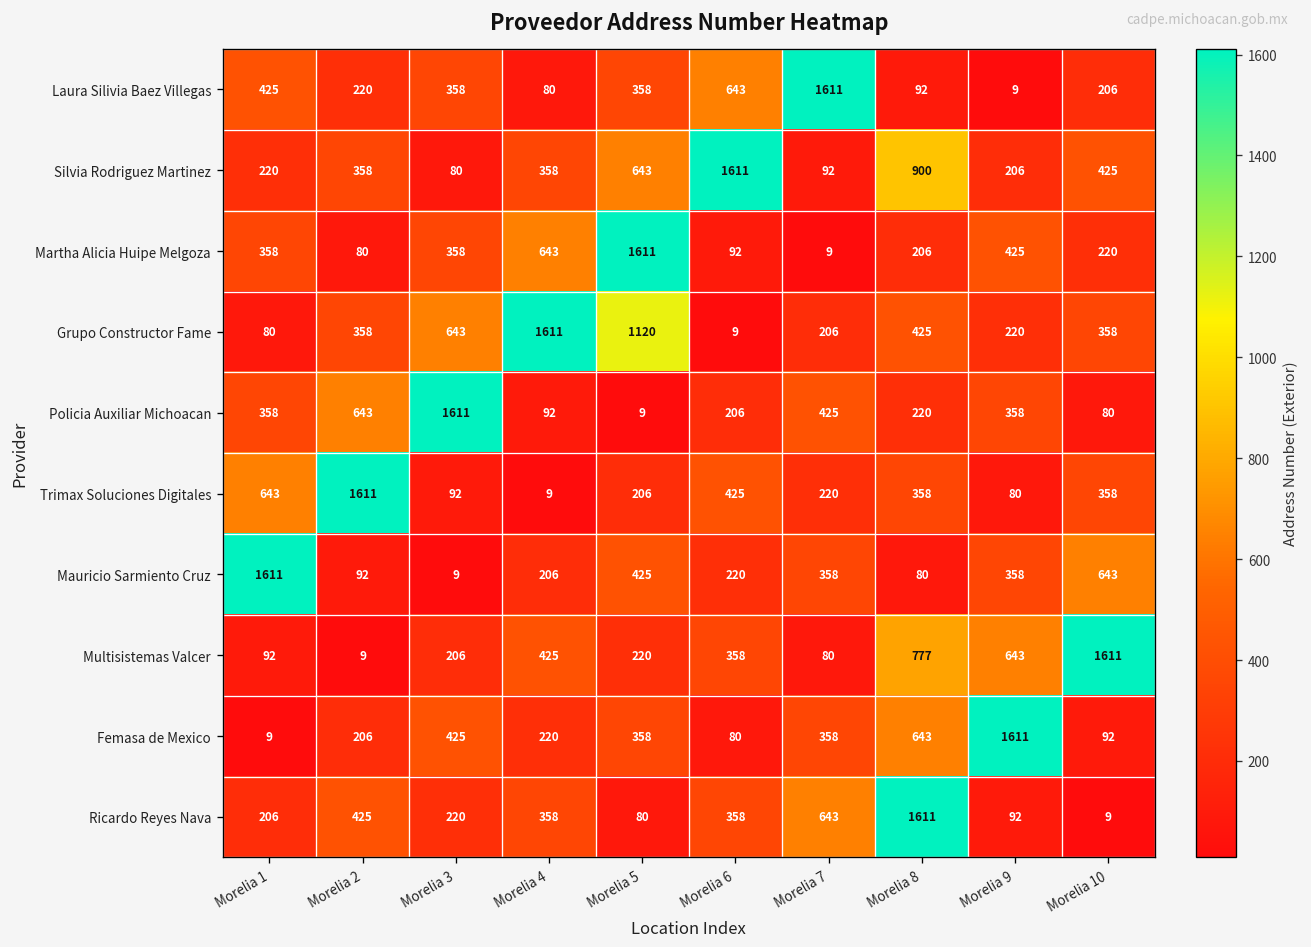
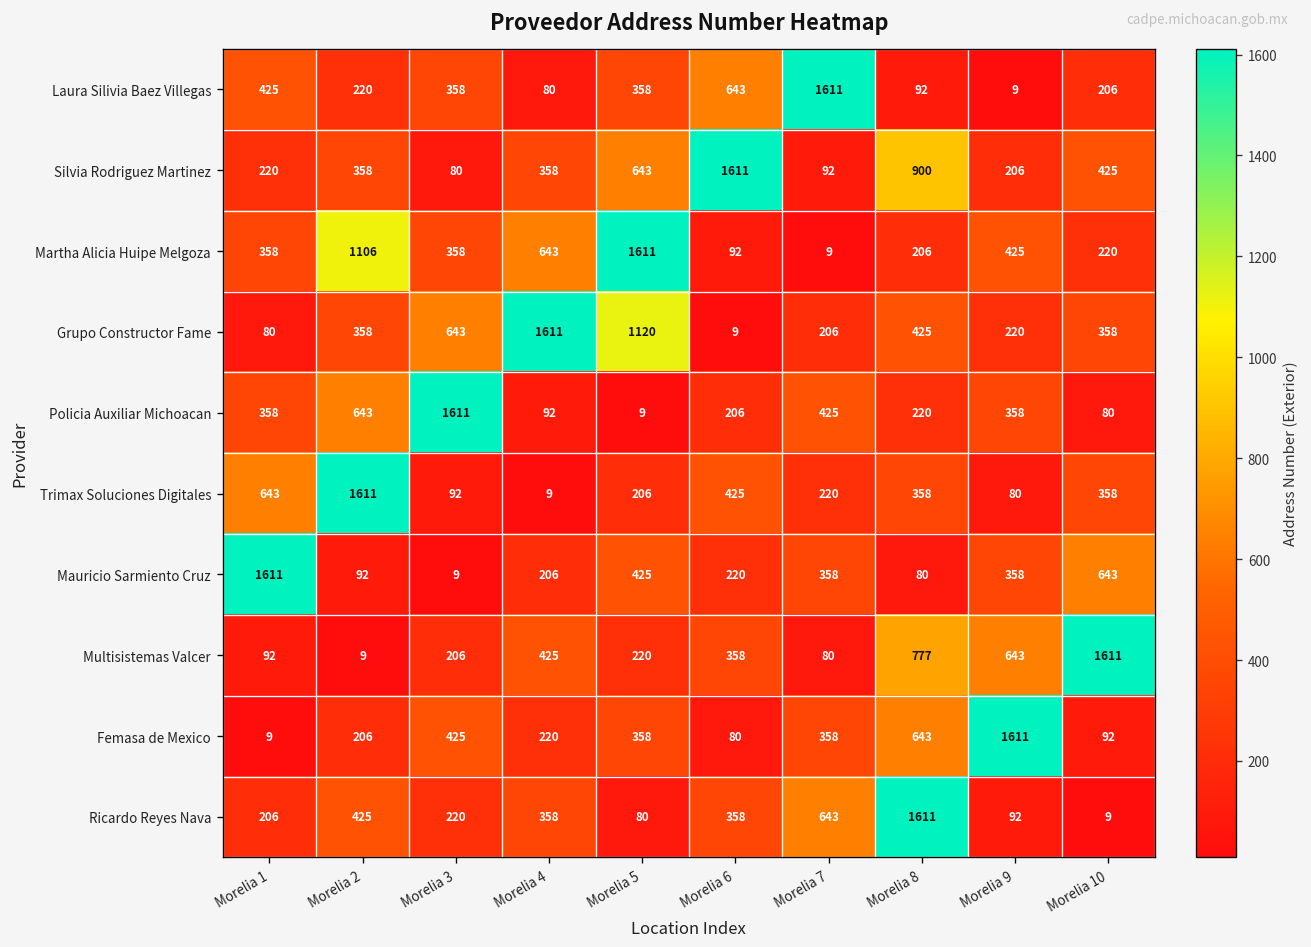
Martha Alicia Huipe Melgoza, Morelia 2: 80 -> 1106
